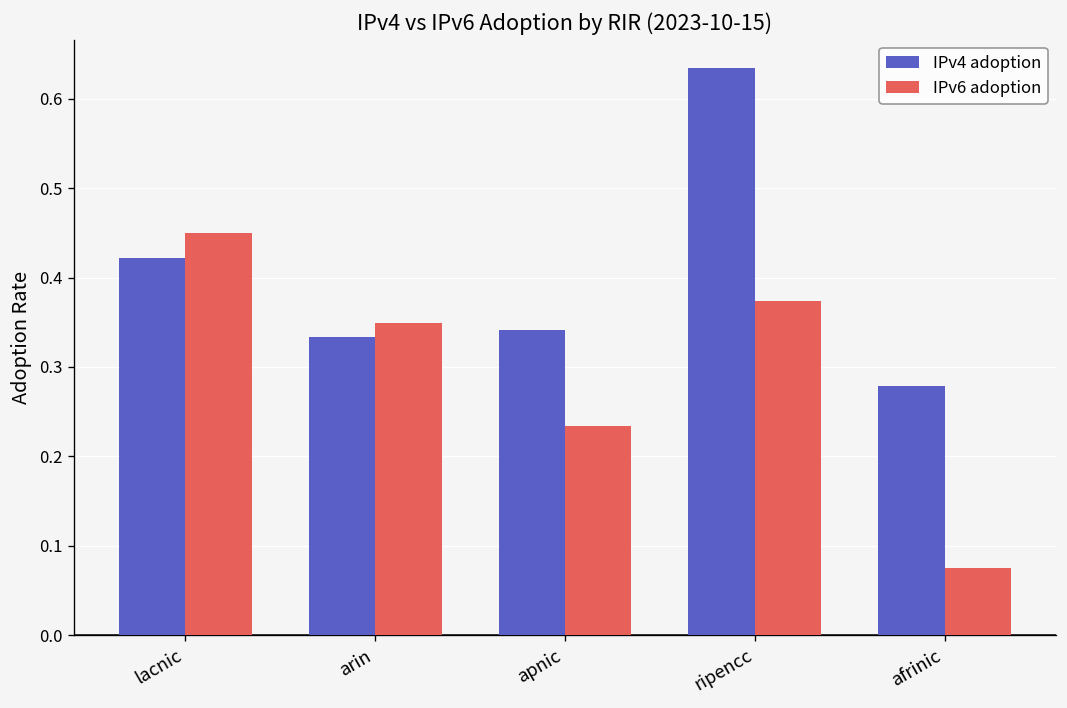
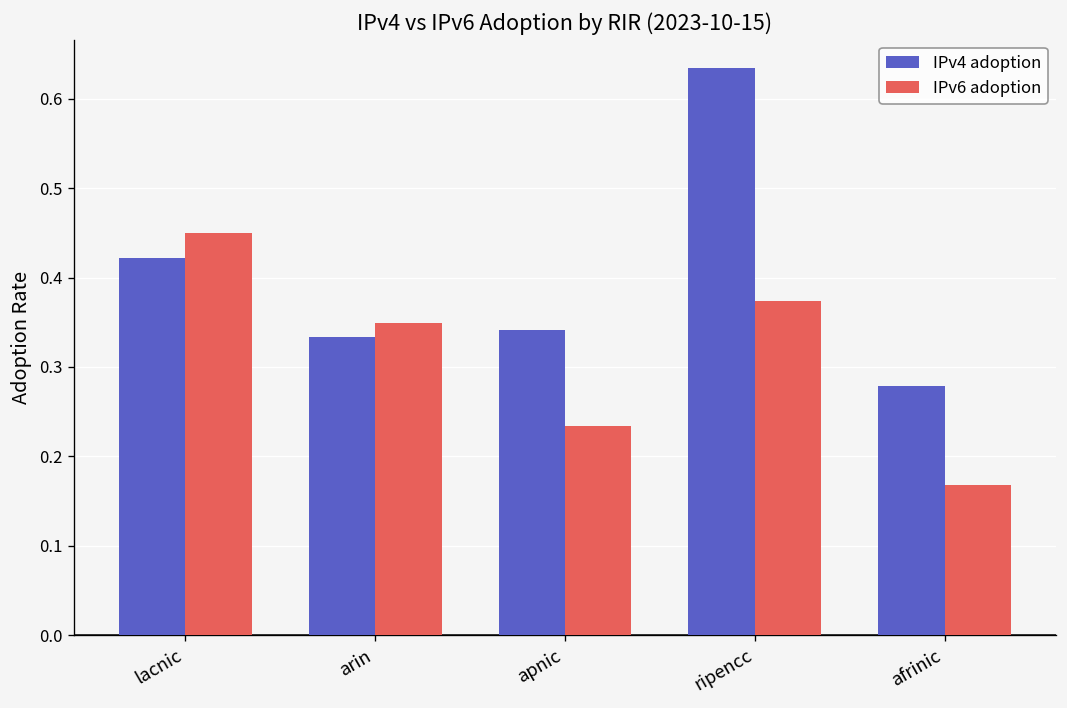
IPv6 adoption, afrinic: 0.08 -> 0.17
